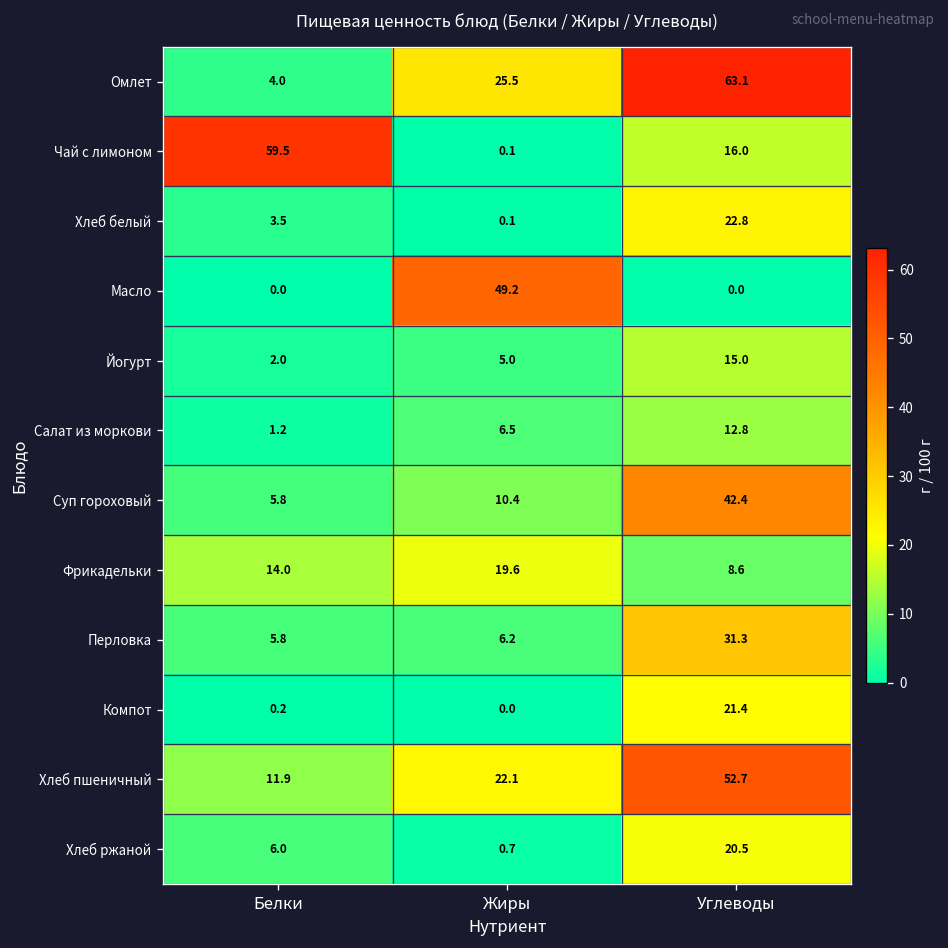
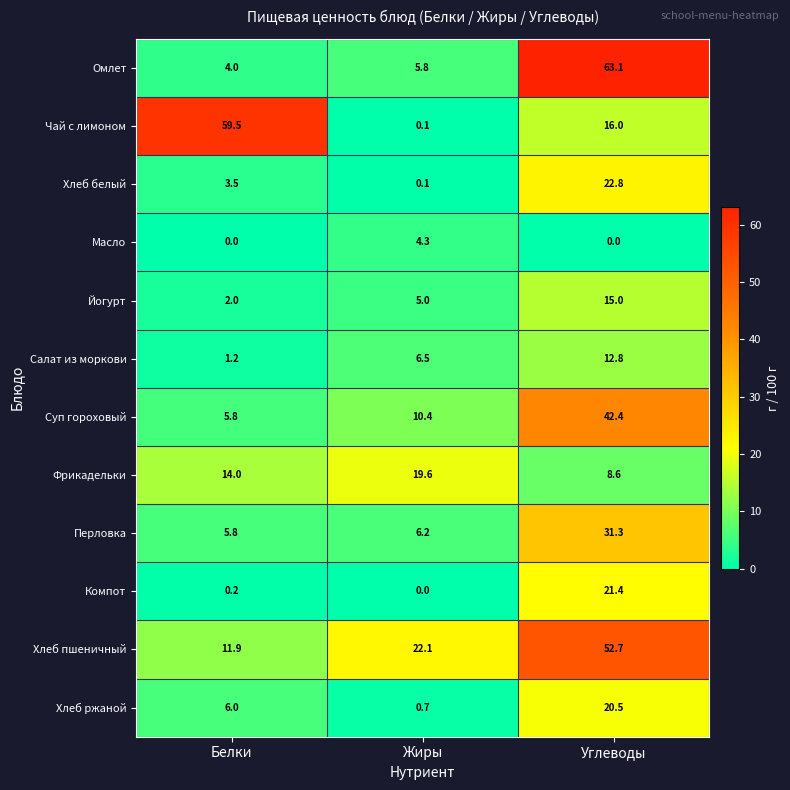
Омлет, Жиры: 25.5 -> 5.8
Масло, Жиры: 49.2 -> 4.3
